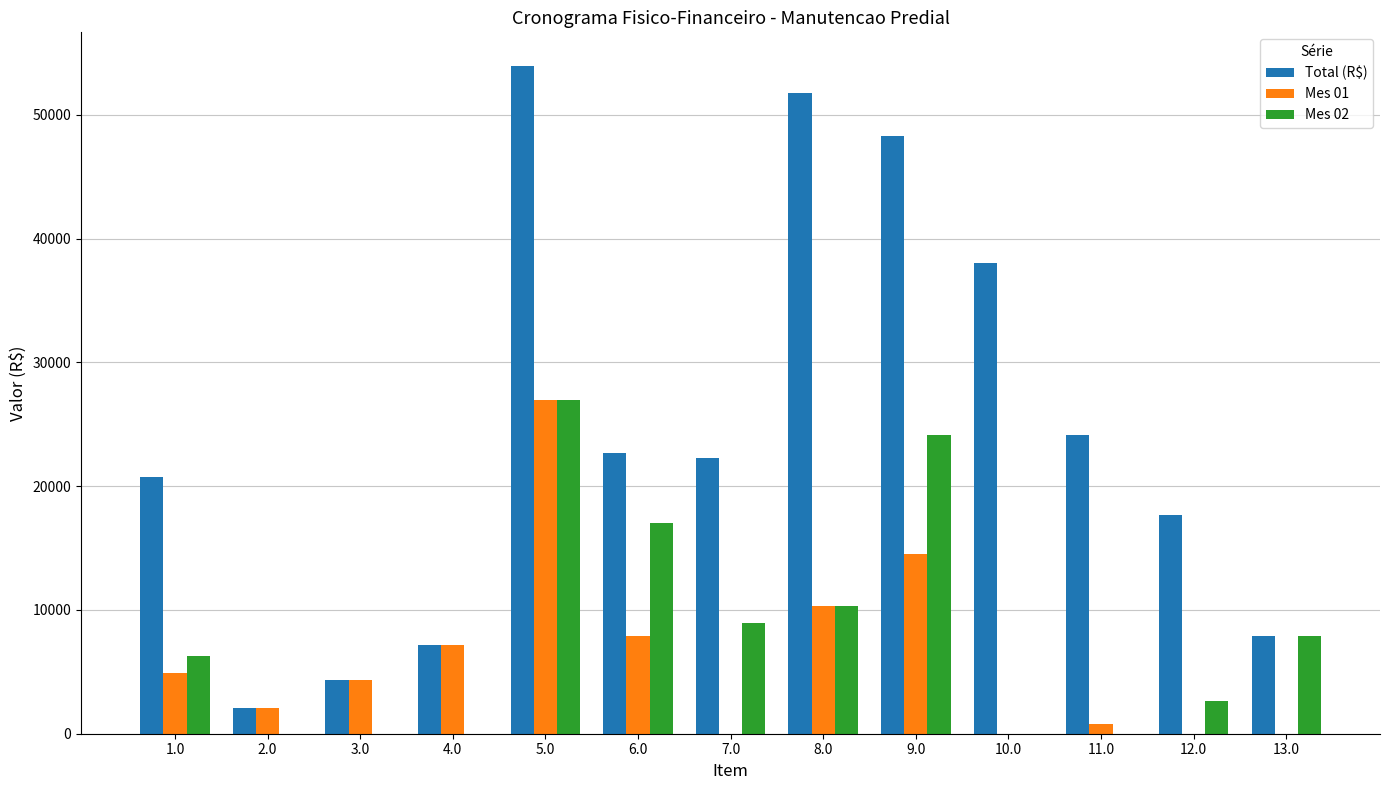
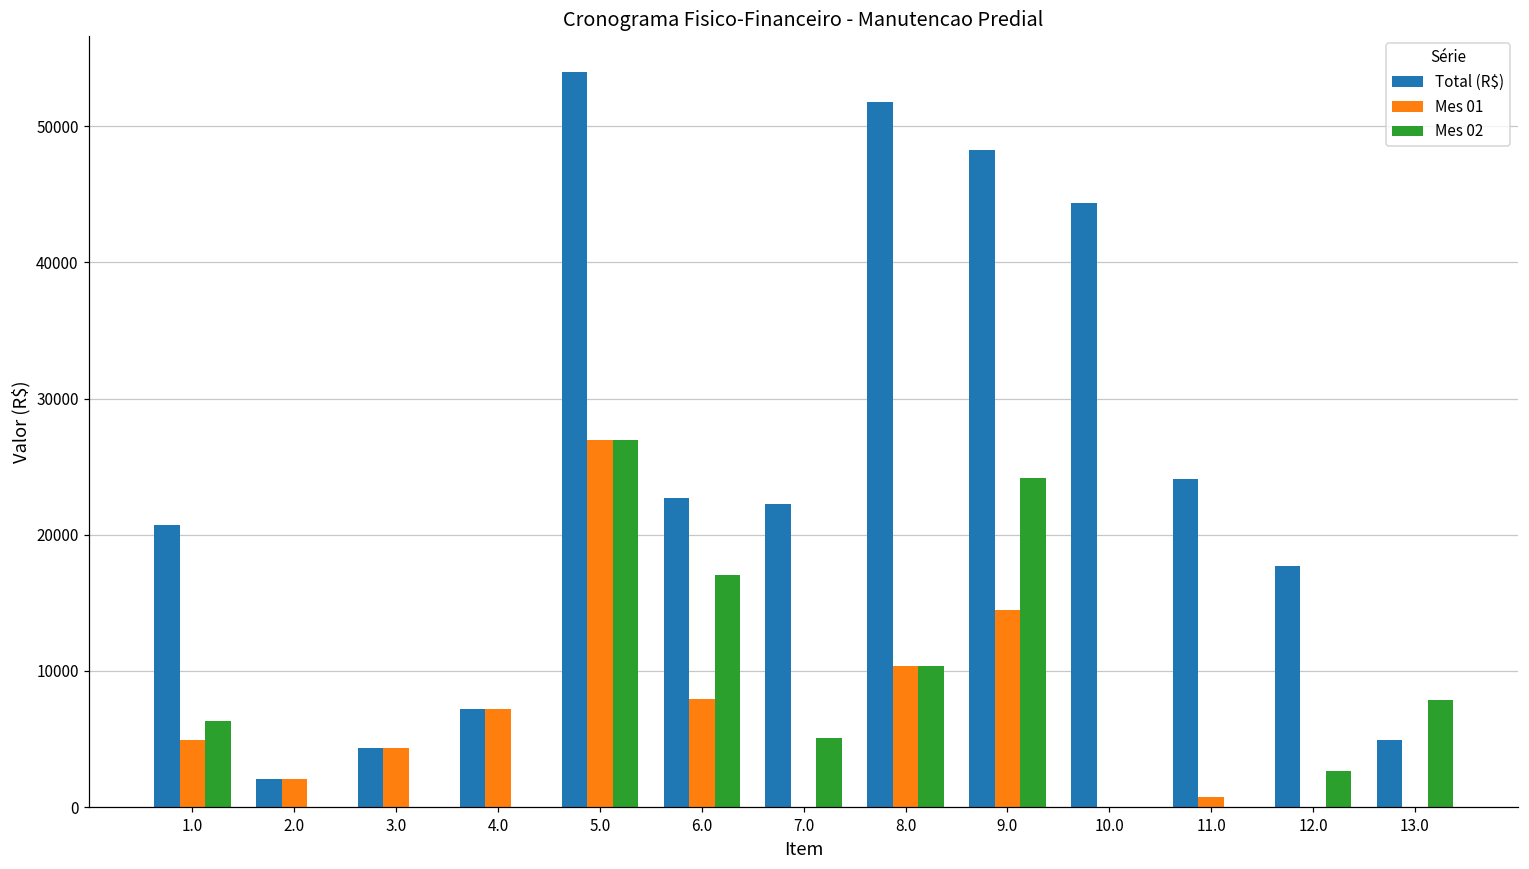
Mes 02, 7.0: 8900 -> 5100
Total (R$), 10.0: 38000 -> 44400
Total (R$), 13.0: 7900 -> 5000
